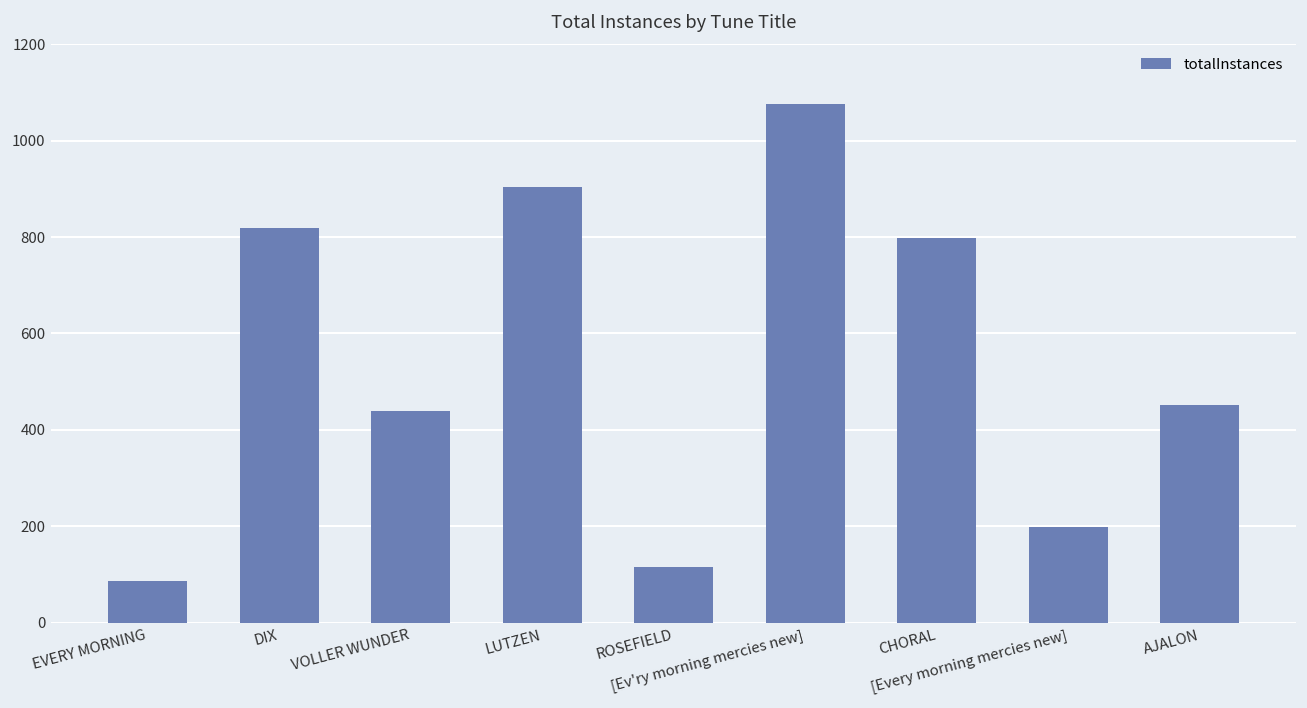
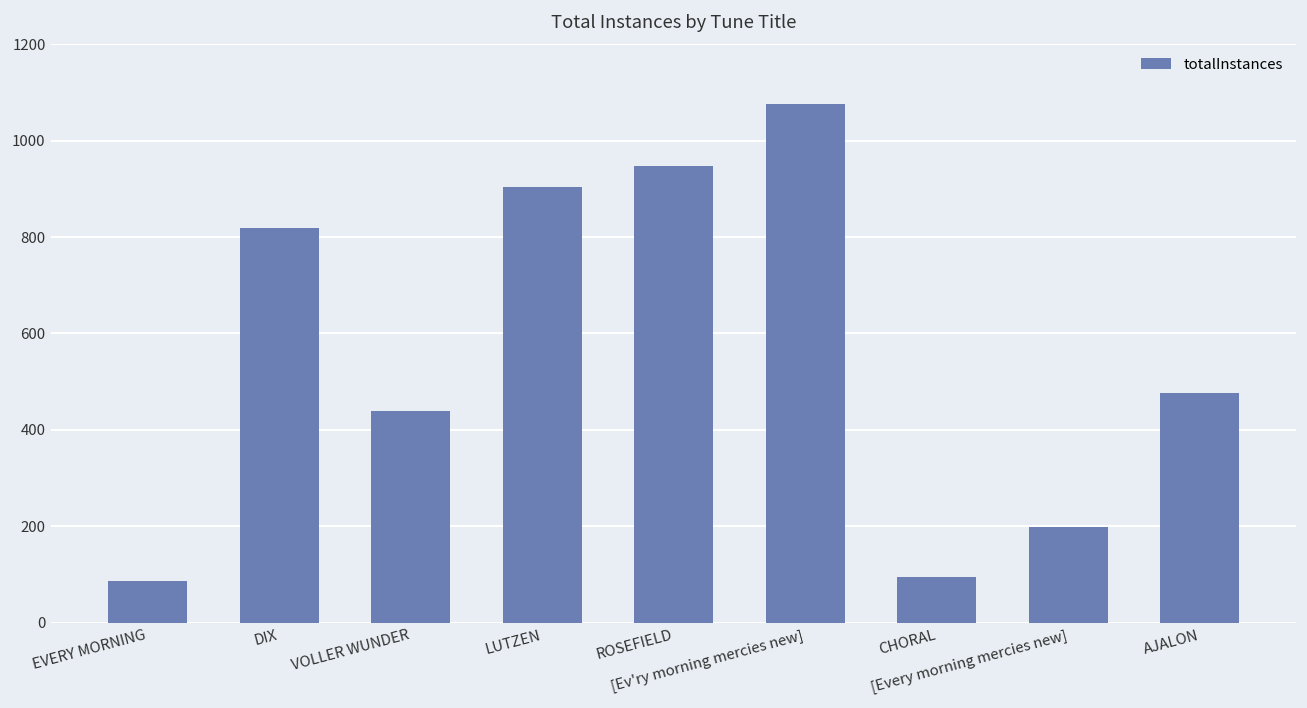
ROSEFIELD: 120 -> 950
CHORAL: 800 -> 90
AJALON: 450 -> 480
